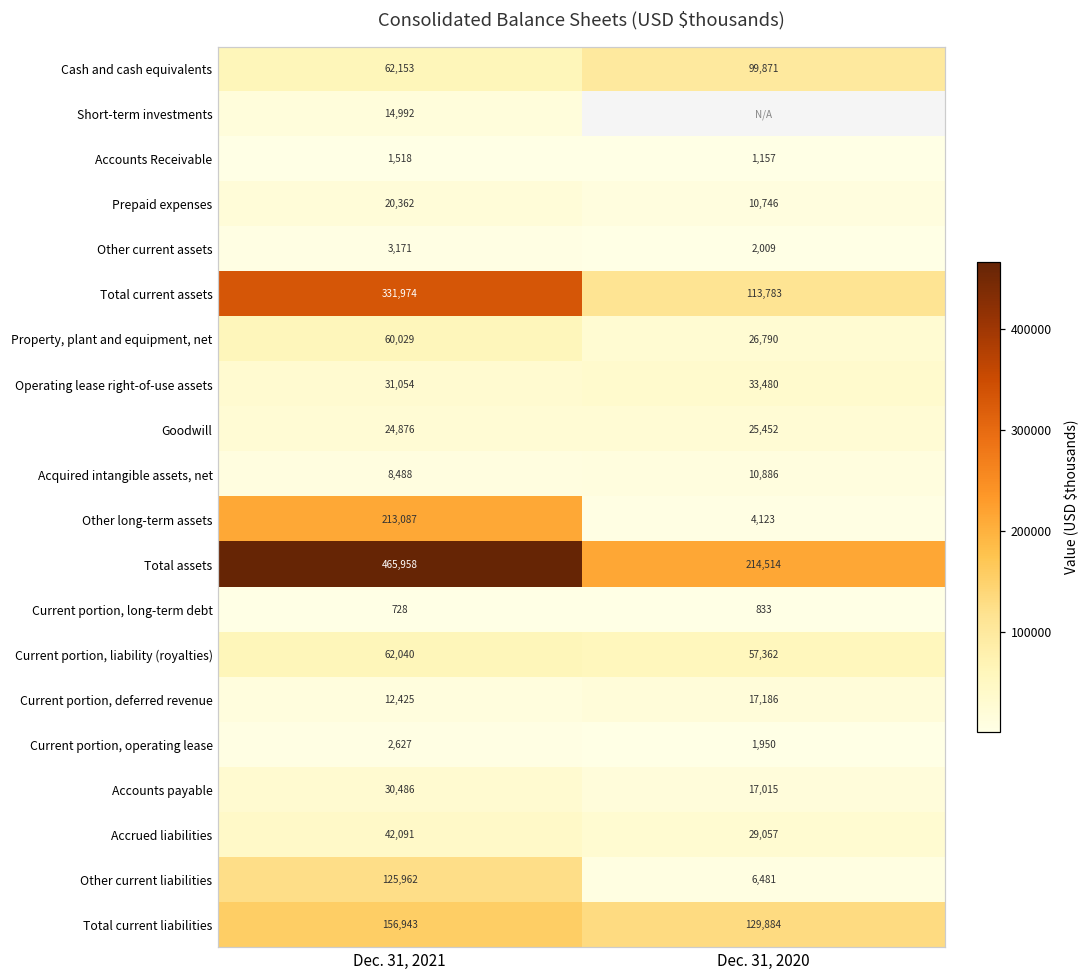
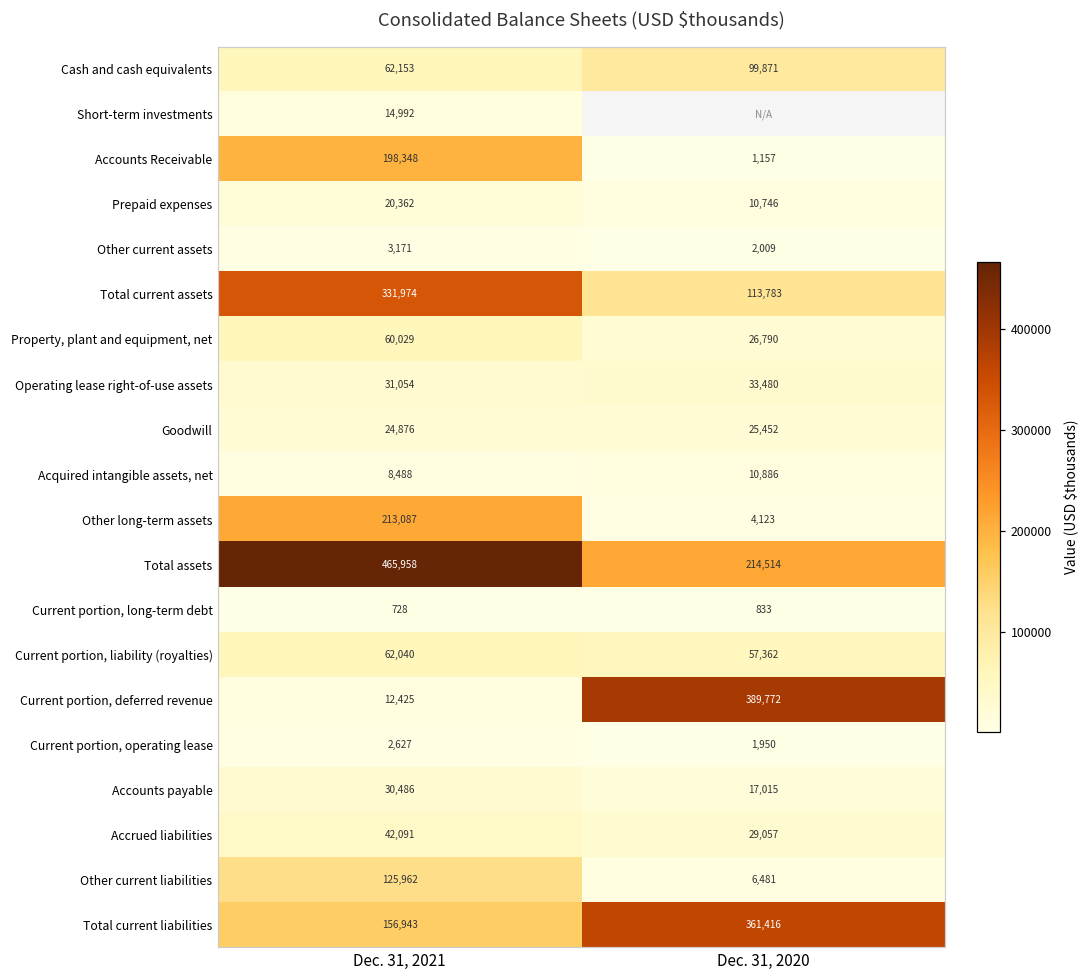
Accounts Receivable, Dec. 31, 2021: 1,518 -> 198,348
Current portion, deferred revenue, Dec. 31, 2020: 17,186 -> 389,772
Total current liabilities, Dec. 31, 2020: 129,884 -> 361,416
